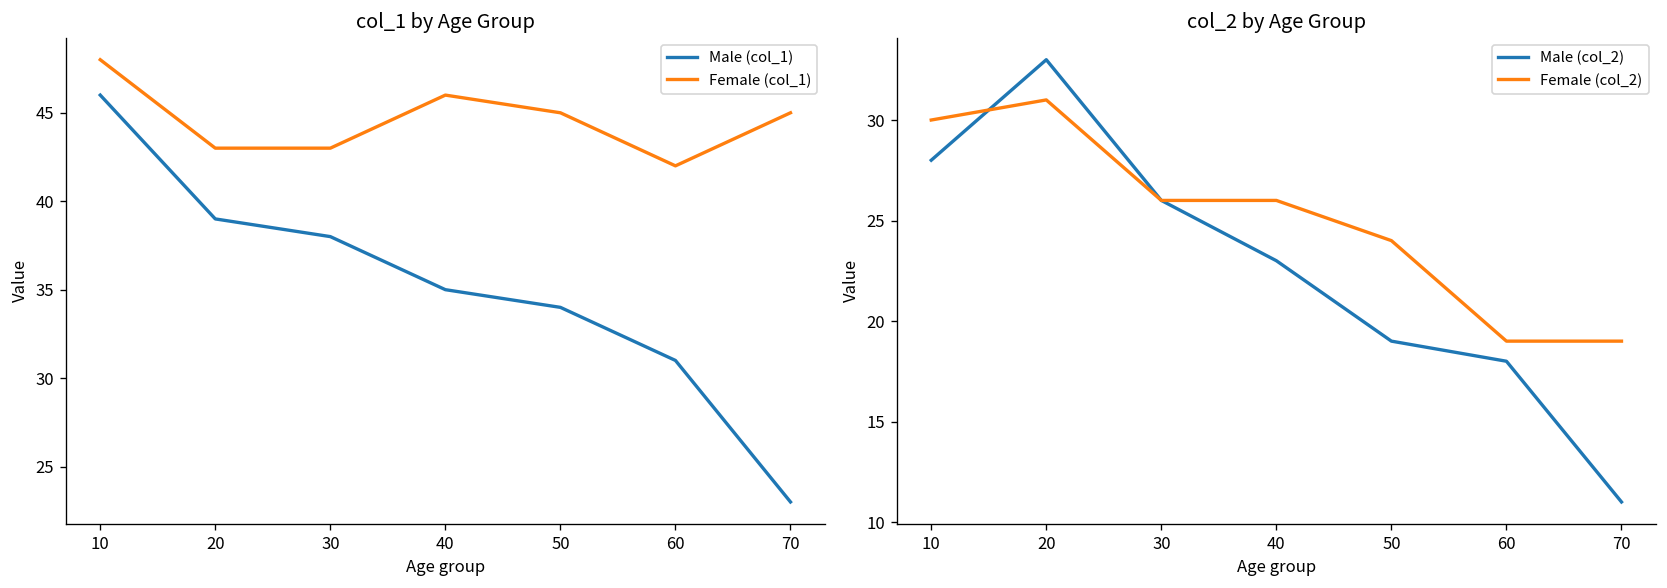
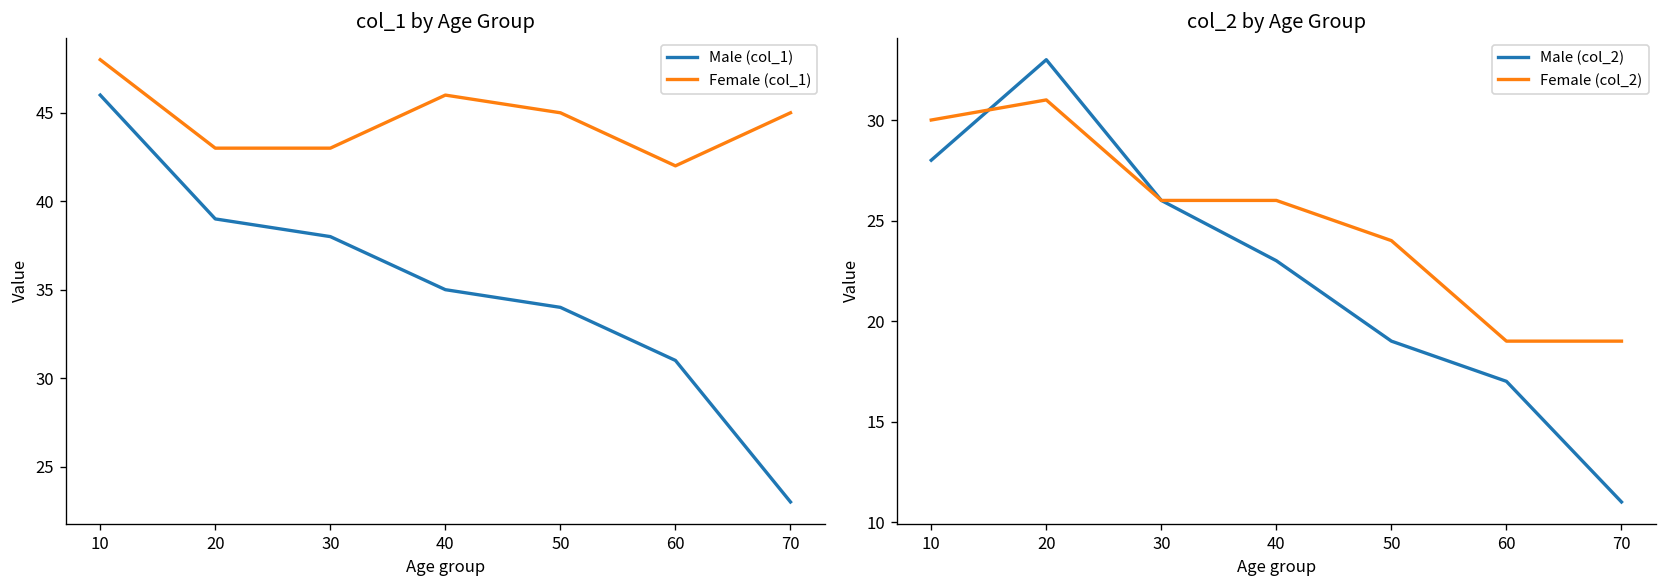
col_2 by Age Group, Male (col_2), 60: 18 -> 17
